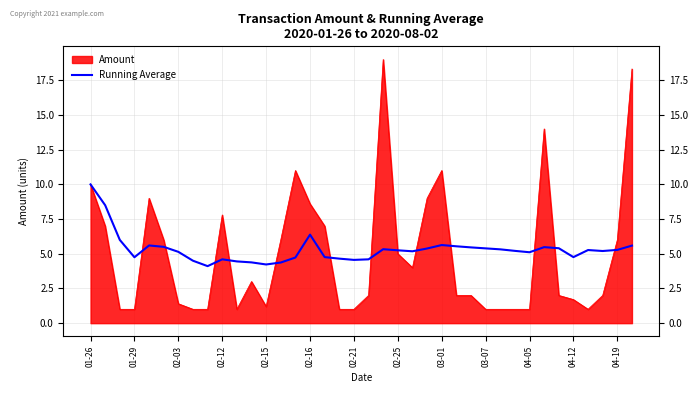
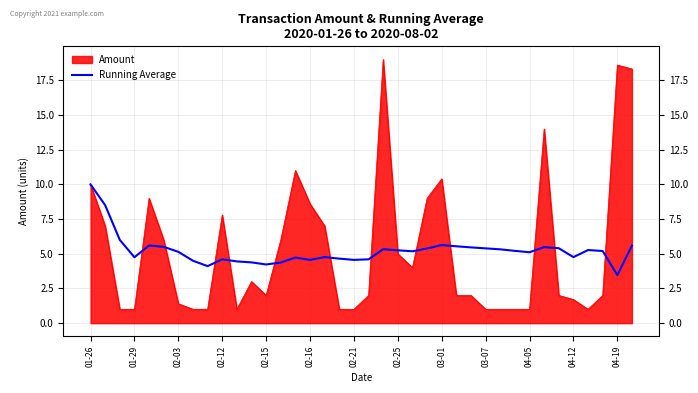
Amount, 02-15: 1.2 -> 2.0
Running Average, 02-16: 6.4 -> 4.6
Amount, 03-01: 11.0 -> 10.4
Amount, 04-19: 6.0 -> 18.6
Running Average, 04-19: 5.3 -> 3.5
